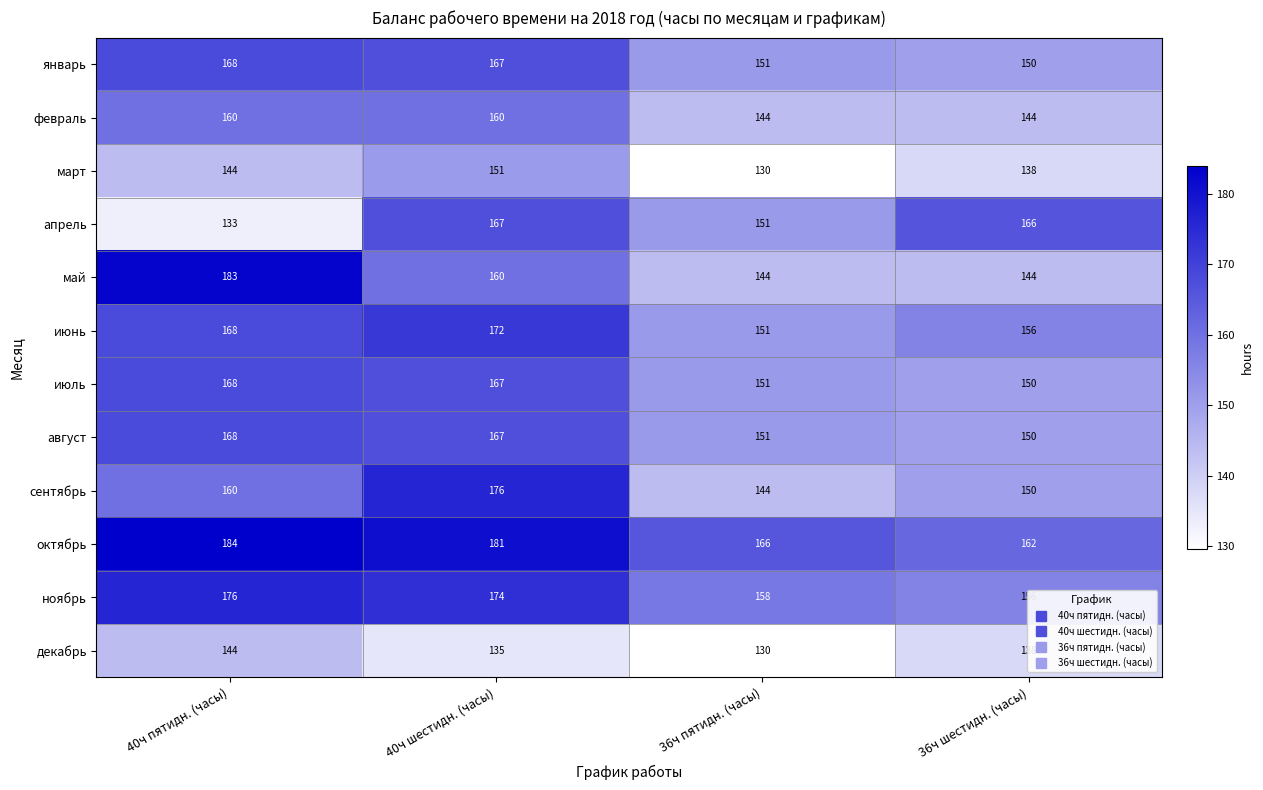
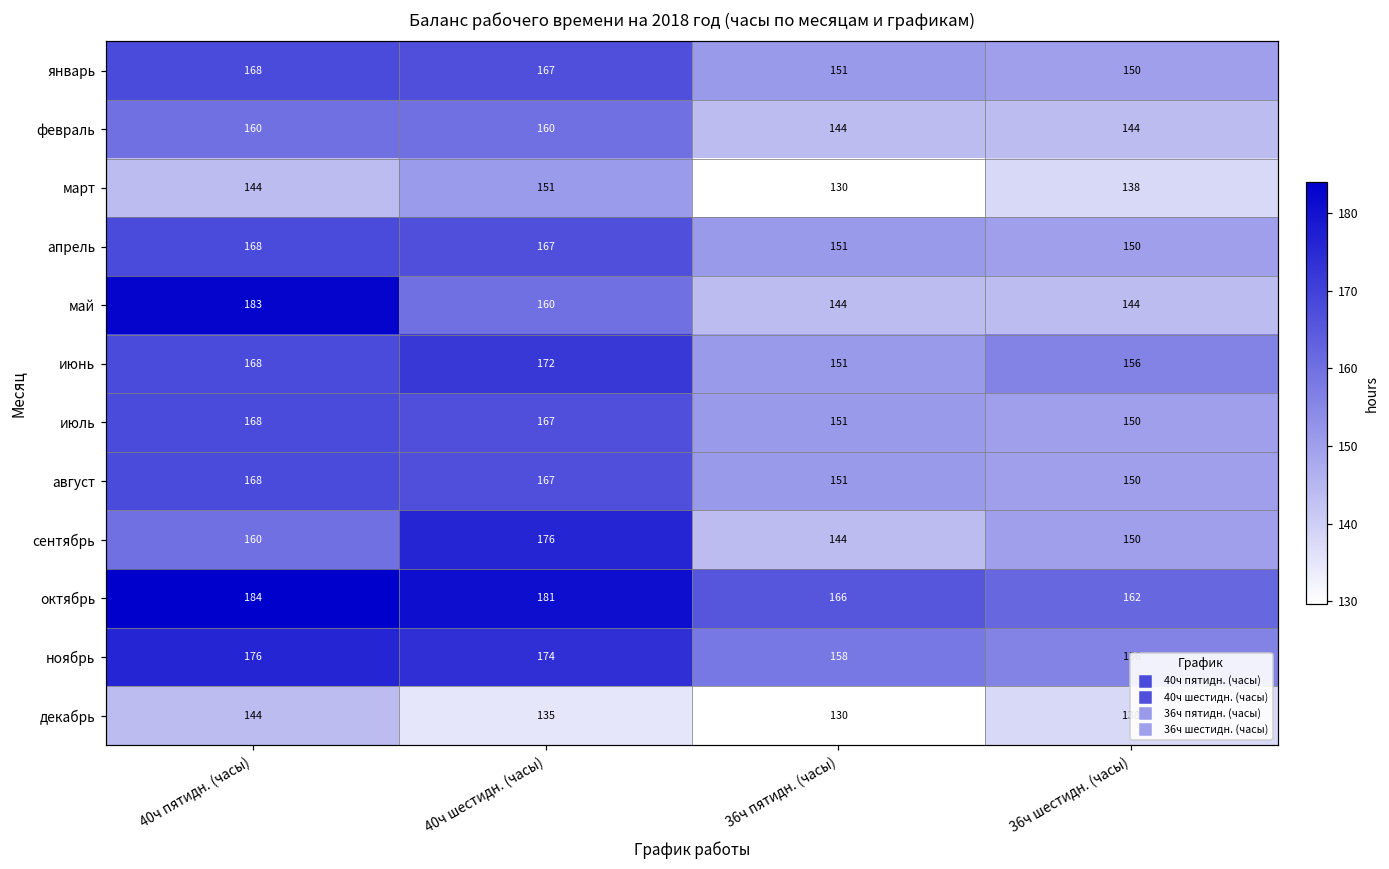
апрель, 40ч пятидн. (часы): 133 -> 168
апрель, 36ч шестидн. (часы): 166 -> 150
